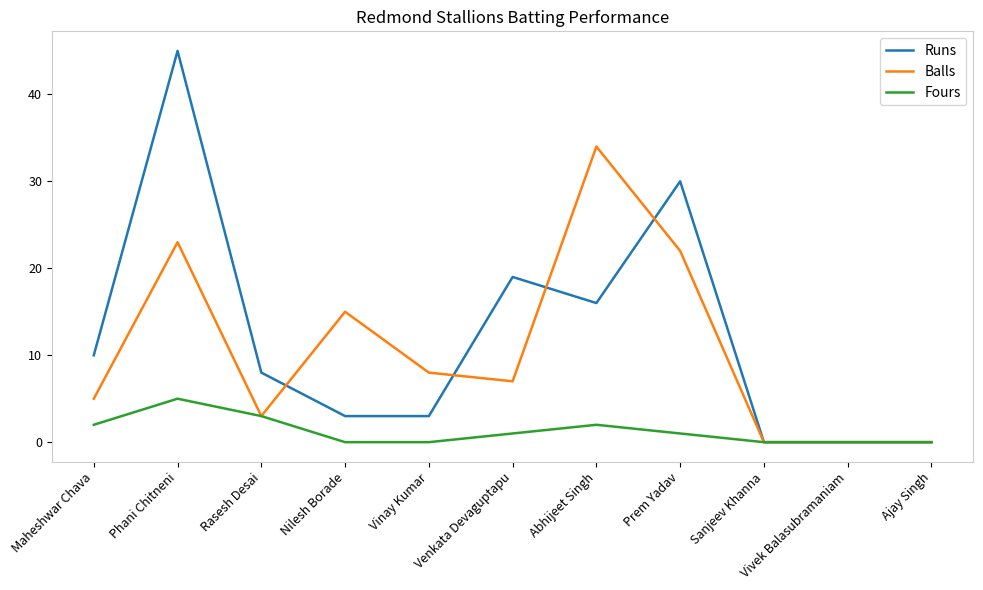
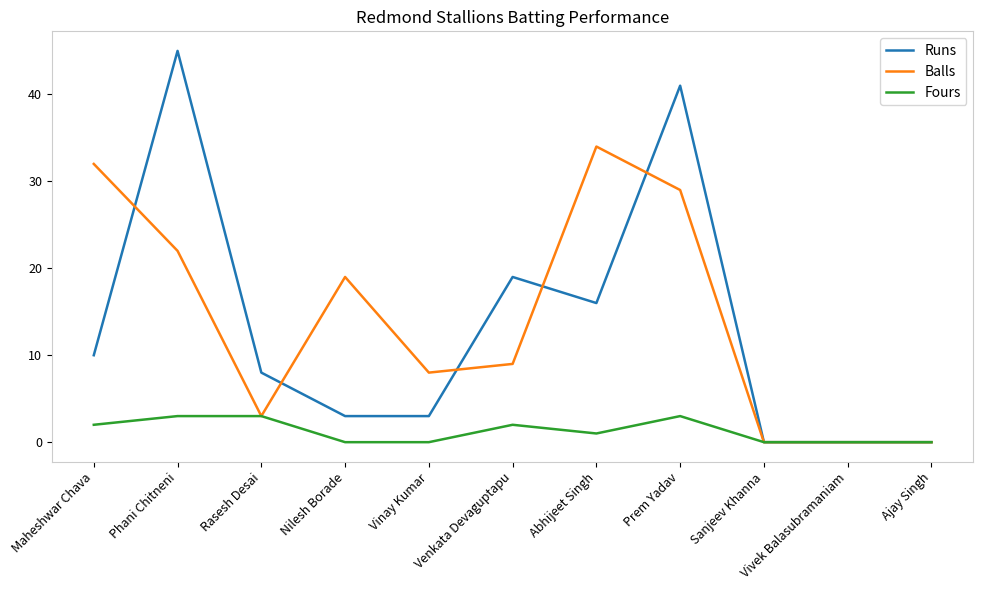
Balls, Maheshwar Chava: 5 -> 32
Balls, Phani Chitneni: 23 -> 22
Fours, Phani Chitneni: 5 -> 3
Balls, Nilesh Borade: 15 -> 19
Balls, Venkata Devaguptapu: 7 -> 9
Fours, Venkata Devaguptapu: 1 -> 2
Fours, Abhijeet Singh: 2 -> 1
Runs, Prem Yadav: 30 -> 41
Balls, Prem Yadav: 22 -> 29
Fours, Prem Yadav: 1 -> 3
